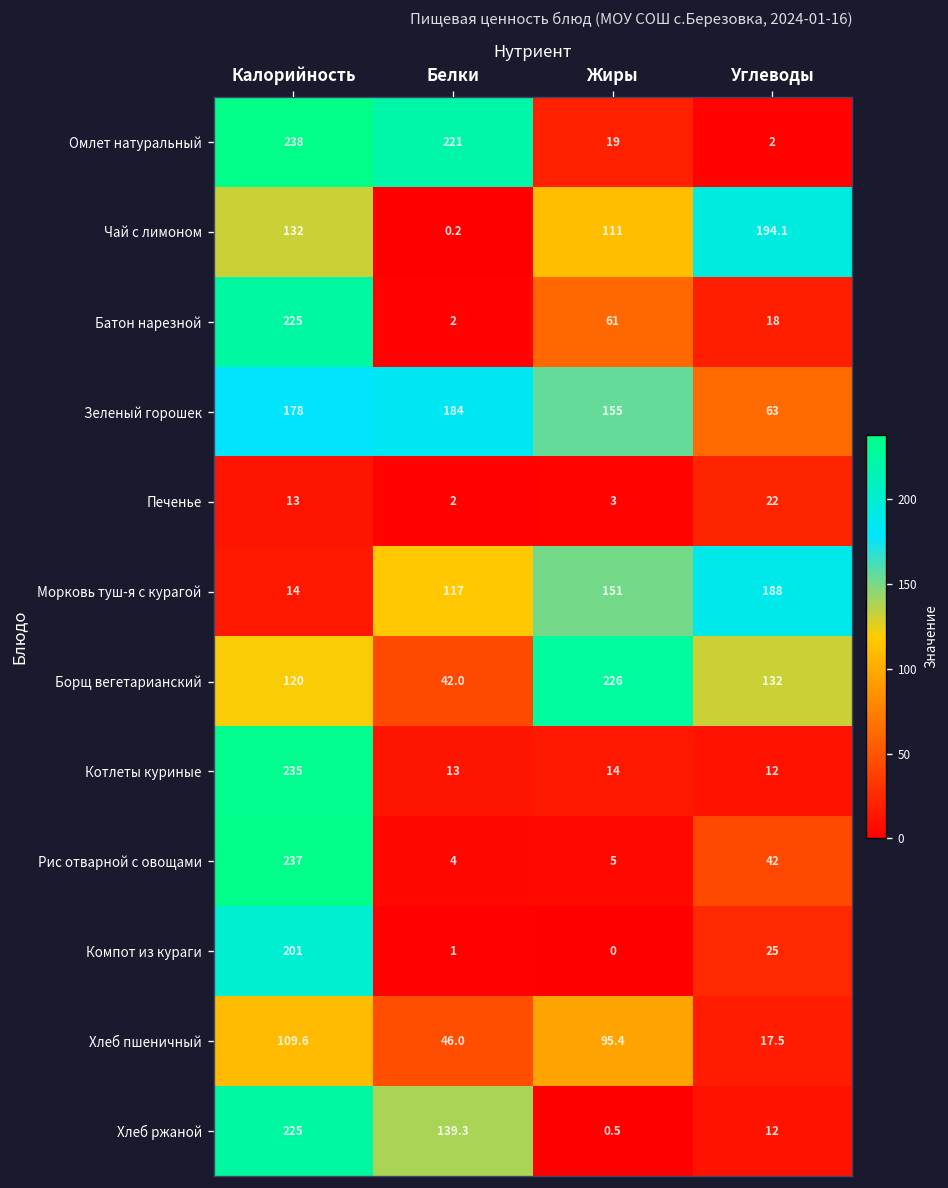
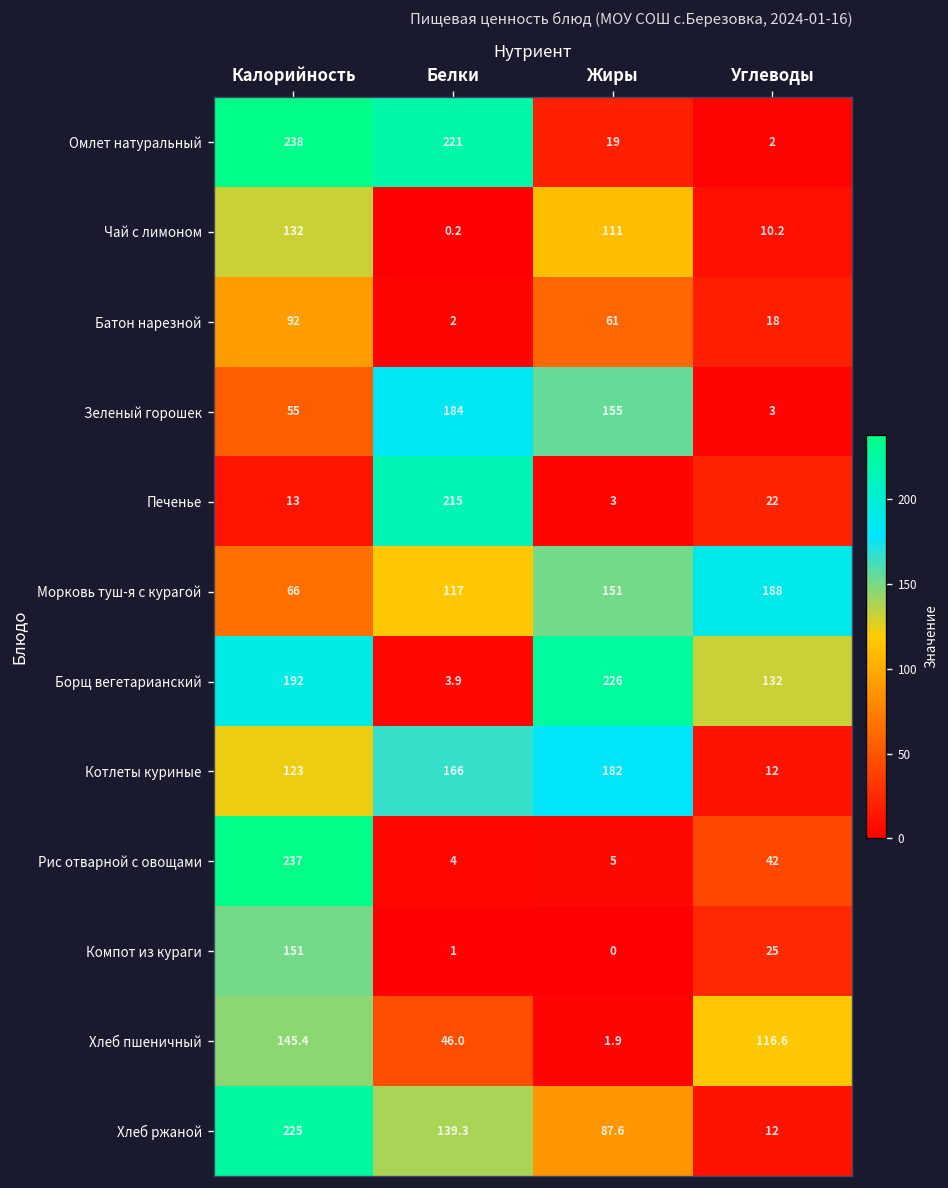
Чай с лимоном, Углеводы: 194.1 -> 10.2
Батон нарезной, Калорийность: 225 -> 92
Зеленый горошек, Калорийность: 178 -> 55
Зеленый горошек, Углеводы: 63 -> 3
Печенье, Белки: 2 -> 215
Морковь туш-я с курагой, Калорийность: 14 -> 66
Борщ вегетарианский, Калорийность: 120 -> 192
Борщ вегетарианский, Белки: 42.0 -> 3.9
Котлеты куриные, Калорийность: 235 -> 123
Котлеты куриные, Белки: 13 -> 166
Котлеты куриные, Жиры: 14 -> 182
Компот из кураги, Калорийность: 201 -> 151
Хлеб пшеничный, Калорийность: 109.6 -> 145.4
Хлеб пшеничный, Жиры: 95.4 -> 1.9
Хлеб пшеничный, Углеводы: 17.5 -> 116.6
Хлеб ржаной, Жиры: 0.5 -> 87.6
